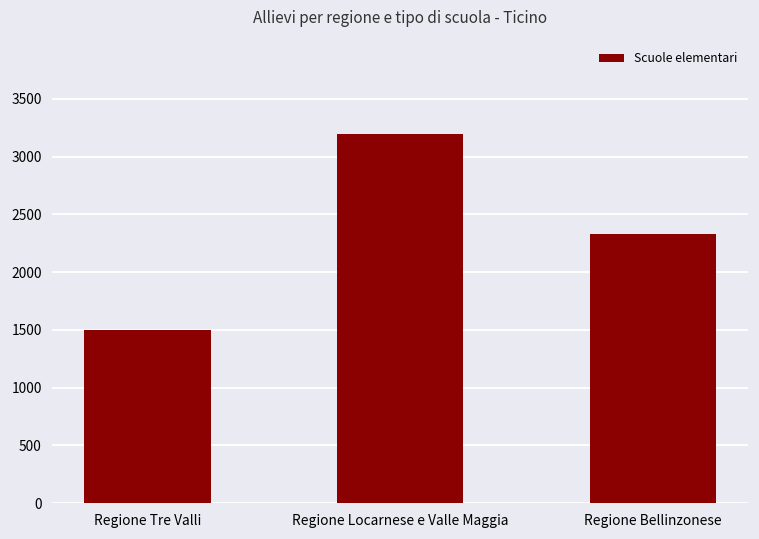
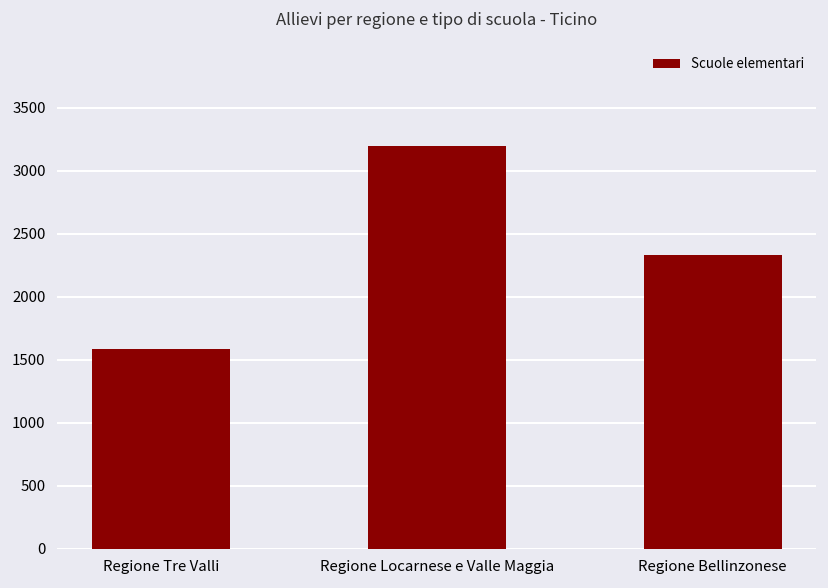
Regione Tre Valli: 1500 -> 1590
